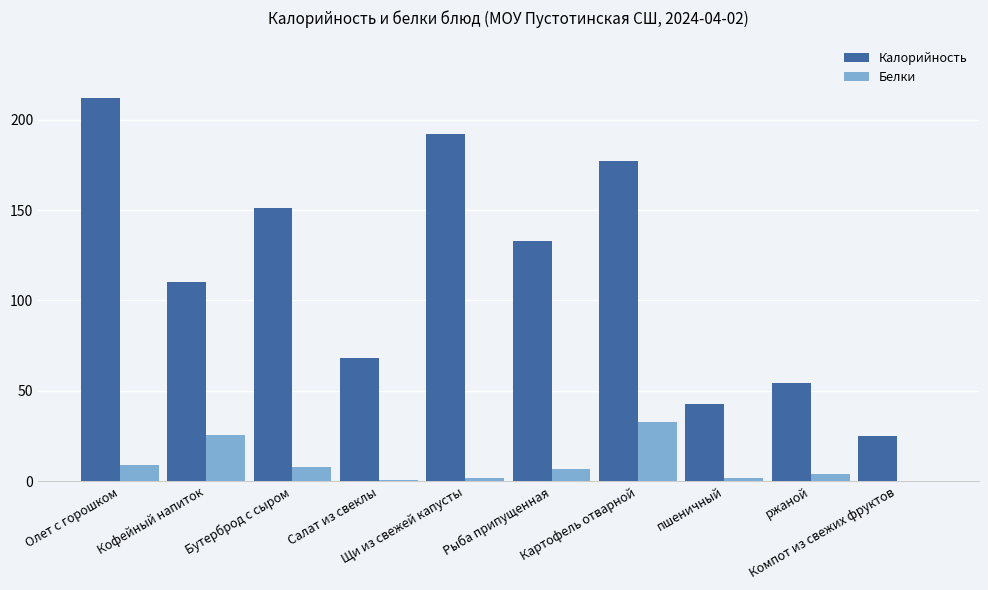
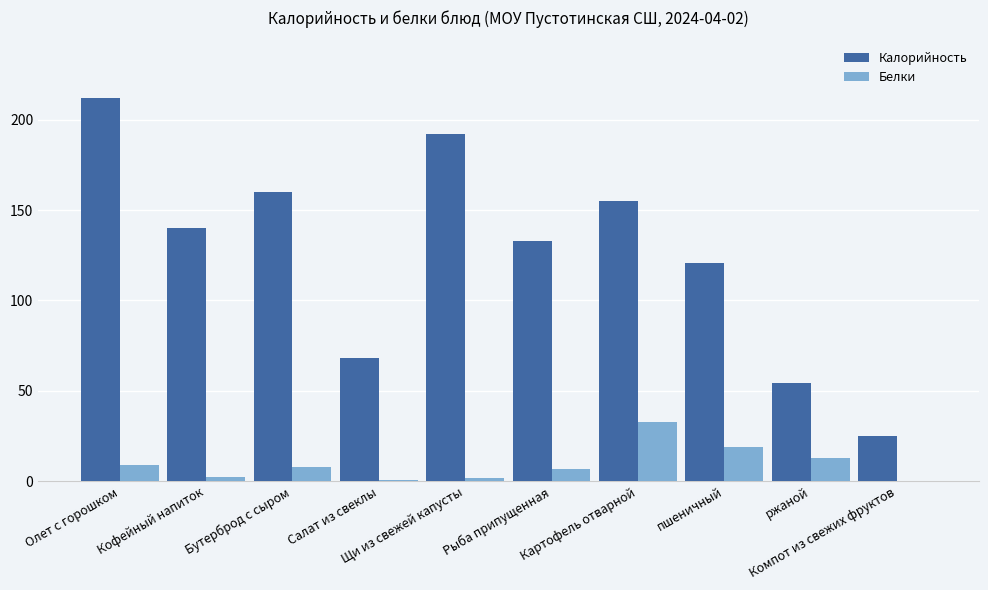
Калорийность, Кофейный напиток: 110 -> 140
Белки, Кофейный напиток: 26 -> 2
Калорийность, Бутерброд с сыром: 151 -> 160
Калорийность, Картофель отварной: 177 -> 155
Калорийность, пшеничный: 43 -> 121
Белки, пшеничный: 2 -> 19
Белки, ржаной: 4 -> 13
